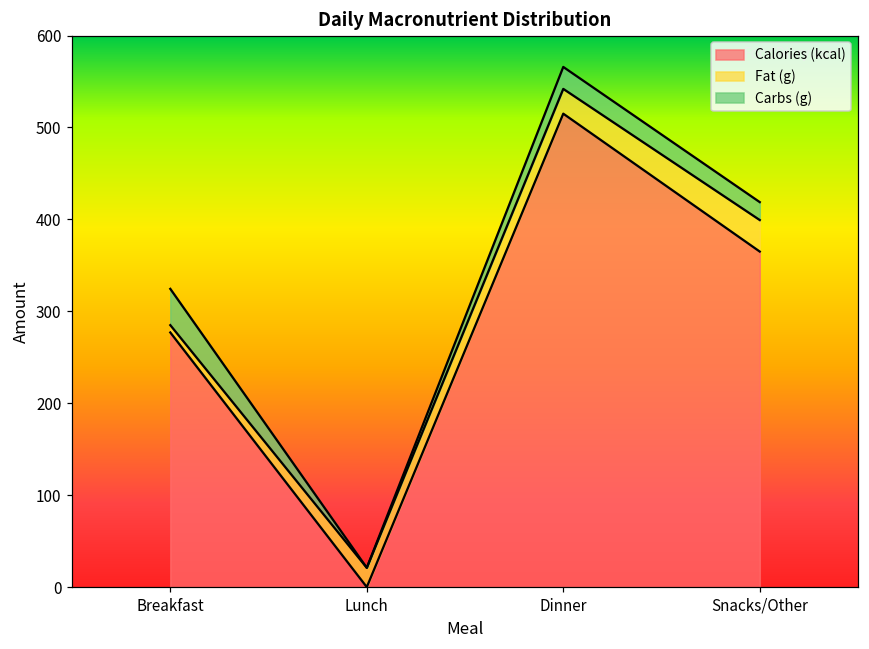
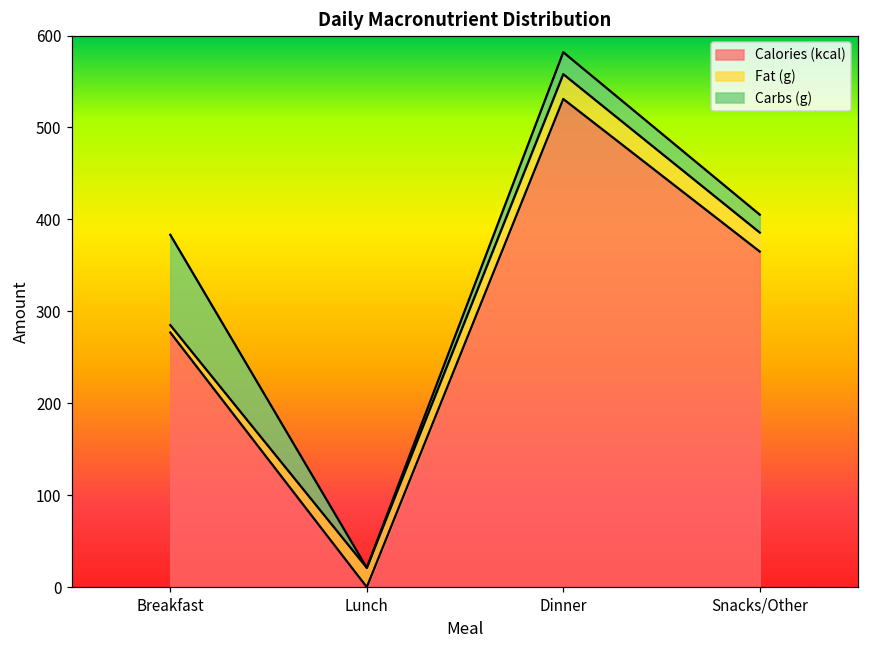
Carbs (g), Breakfast: 40 -> 100
Calories (kcal), Dinner: 520 -> 530
Fat (g), Snacks/Other: 30 -> 20
